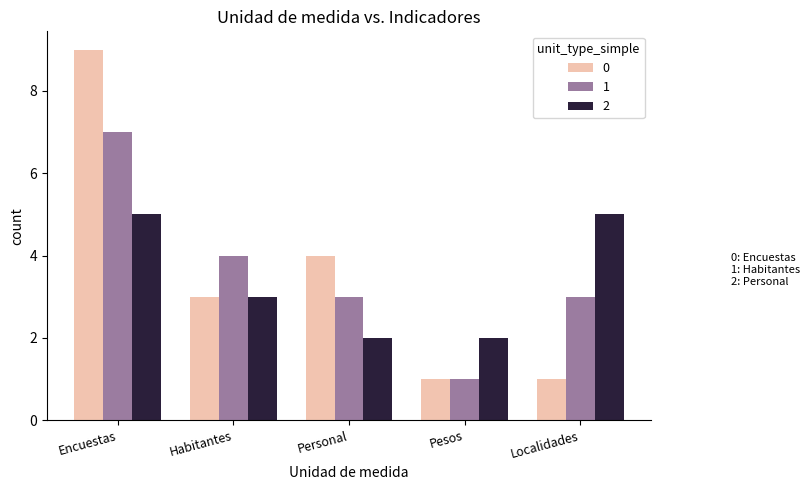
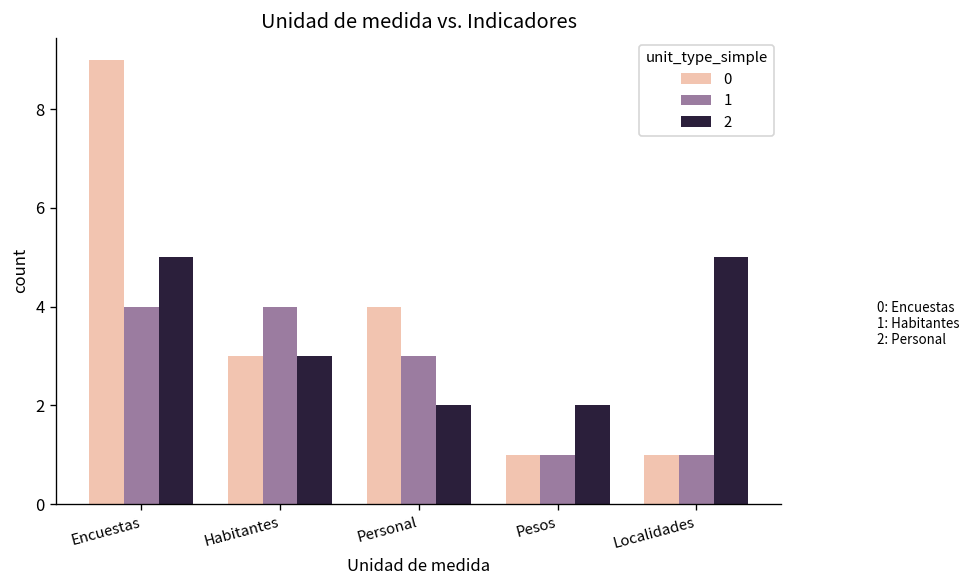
1, Encuestas: 7 -> 4
1, Localidades: 3 -> 1
